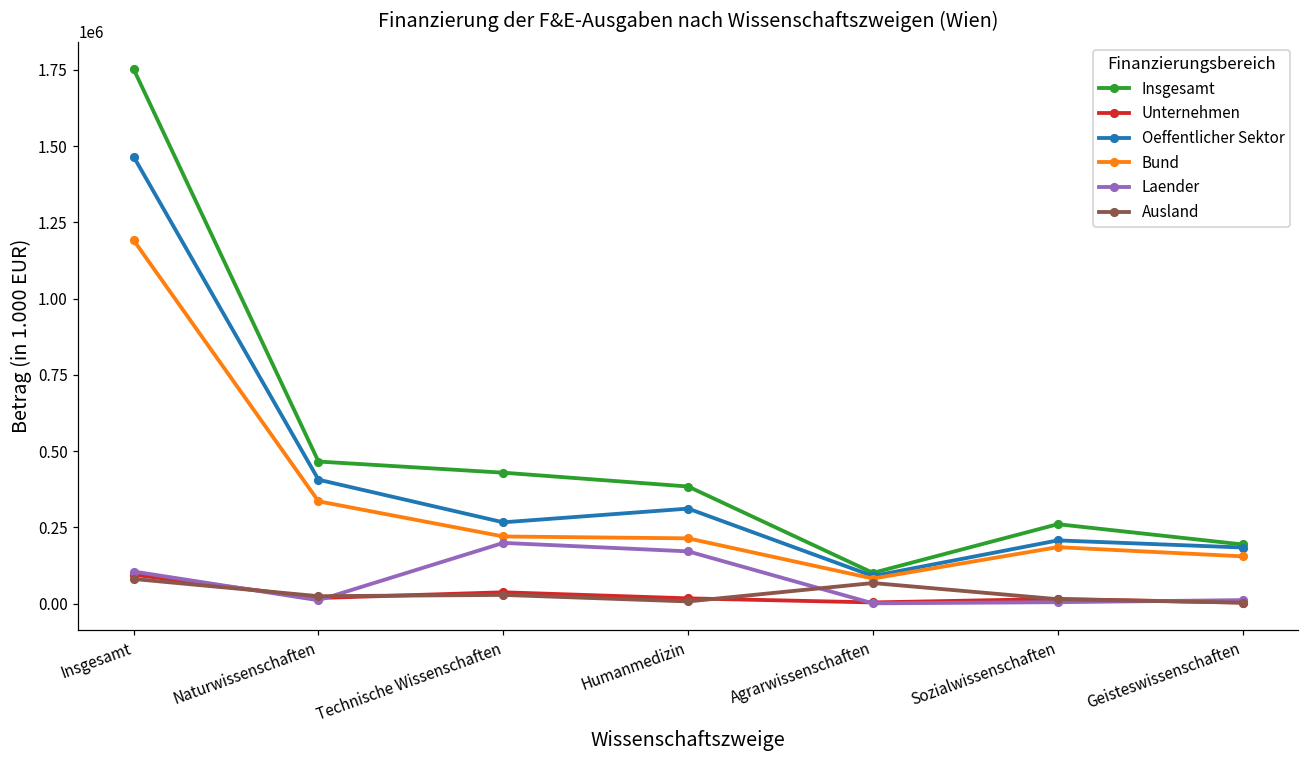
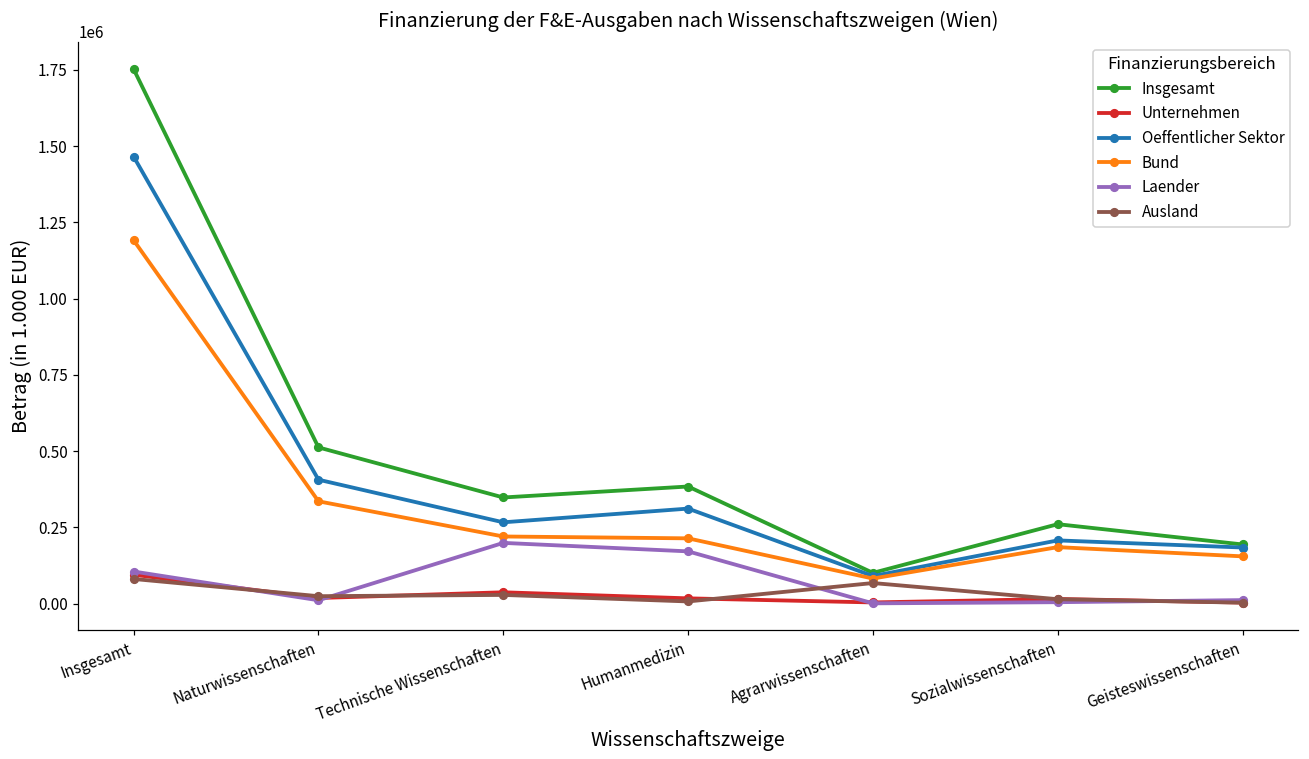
Insgesamt, Naturwissenschaften: 470000 -> 510000
Insgesamt, Technische Wissenschaften: 430000 -> 350000
